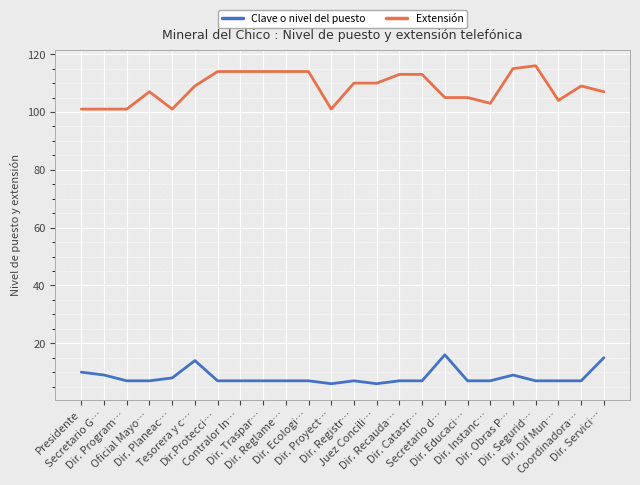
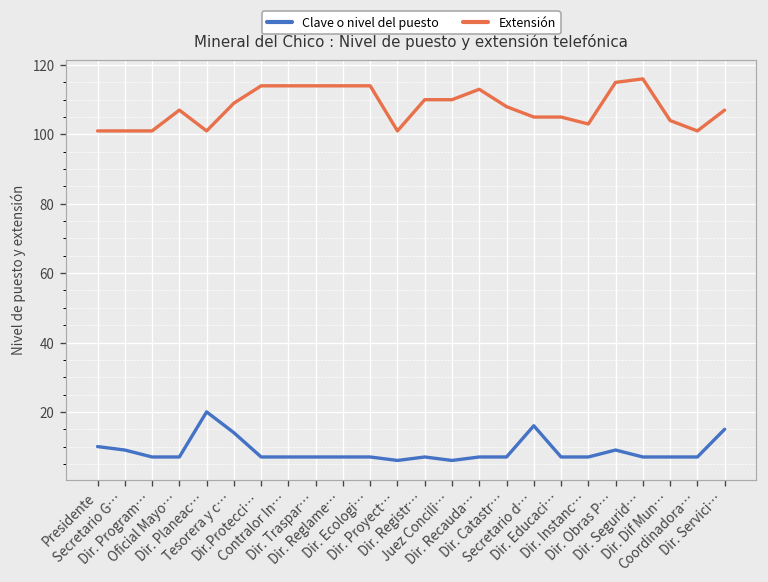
Clave o nivel del puesto, Dir. Planeac…: 8 -> 20
Extensión, Dir. Catastr…: 113 -> 108
Extensión, Coordinadora…: 109 -> 101
